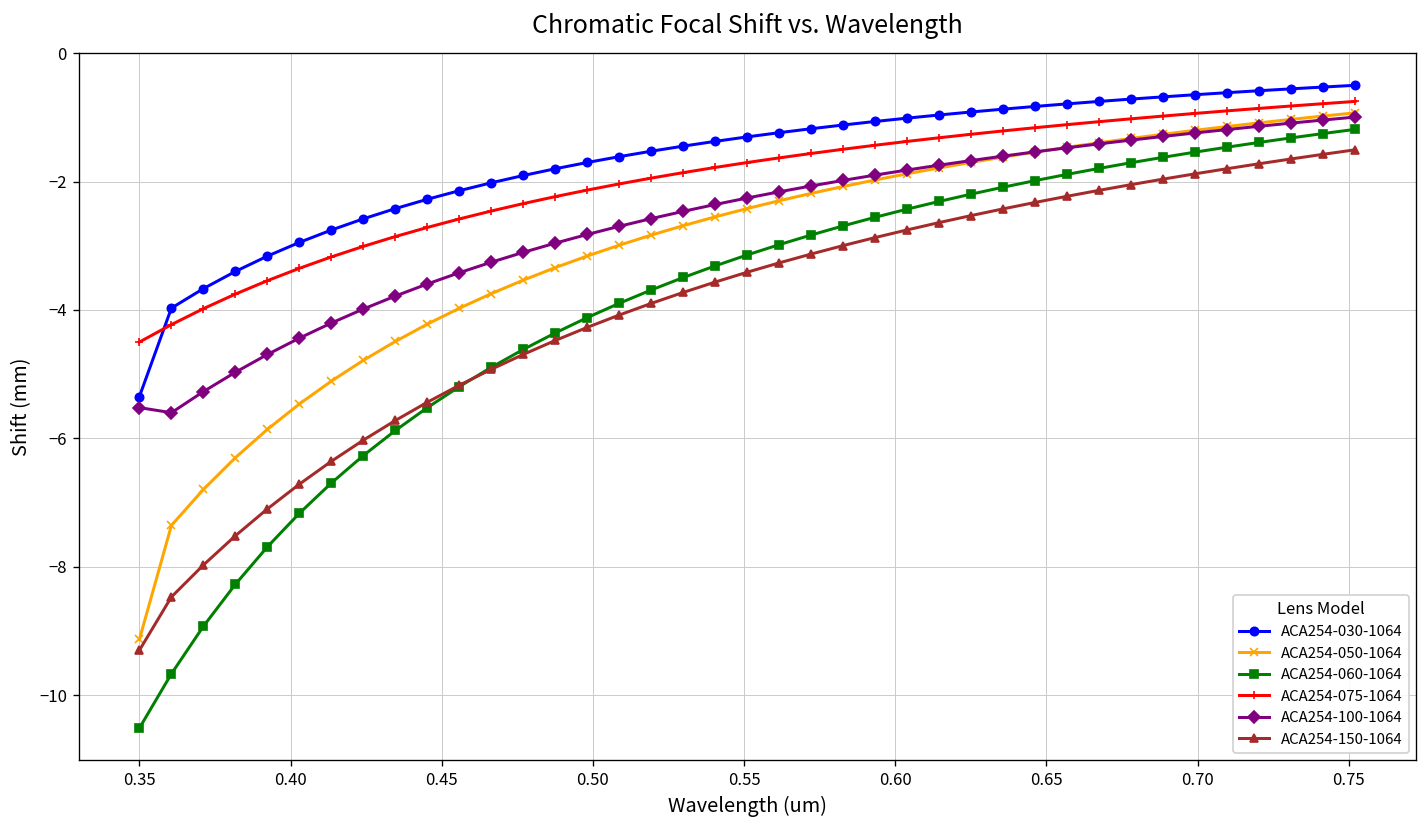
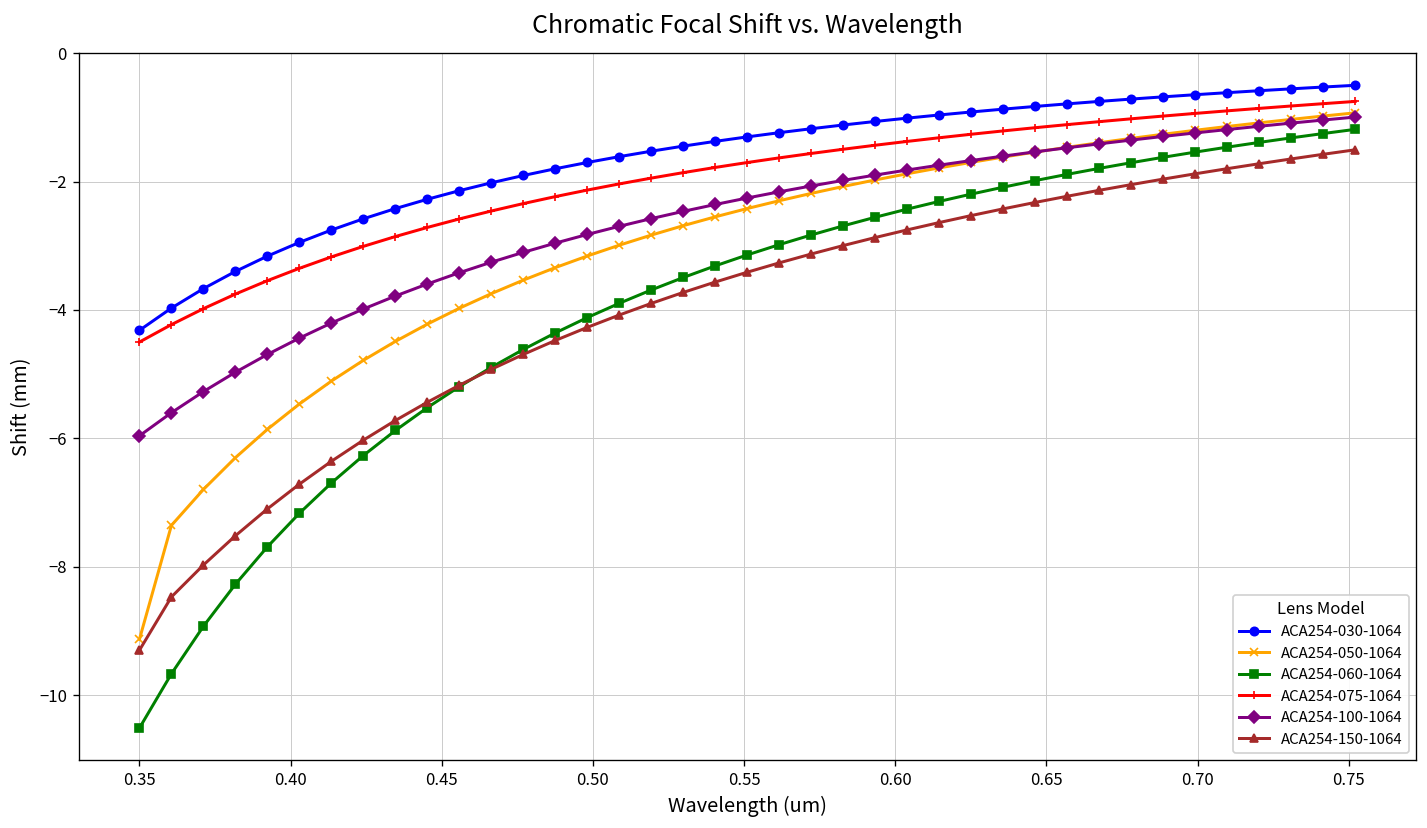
ACA254-030-1064, 0.35: -5.3 -> -4.3
ACA254-100-1064, 0.35: -5.5 -> -6.0
